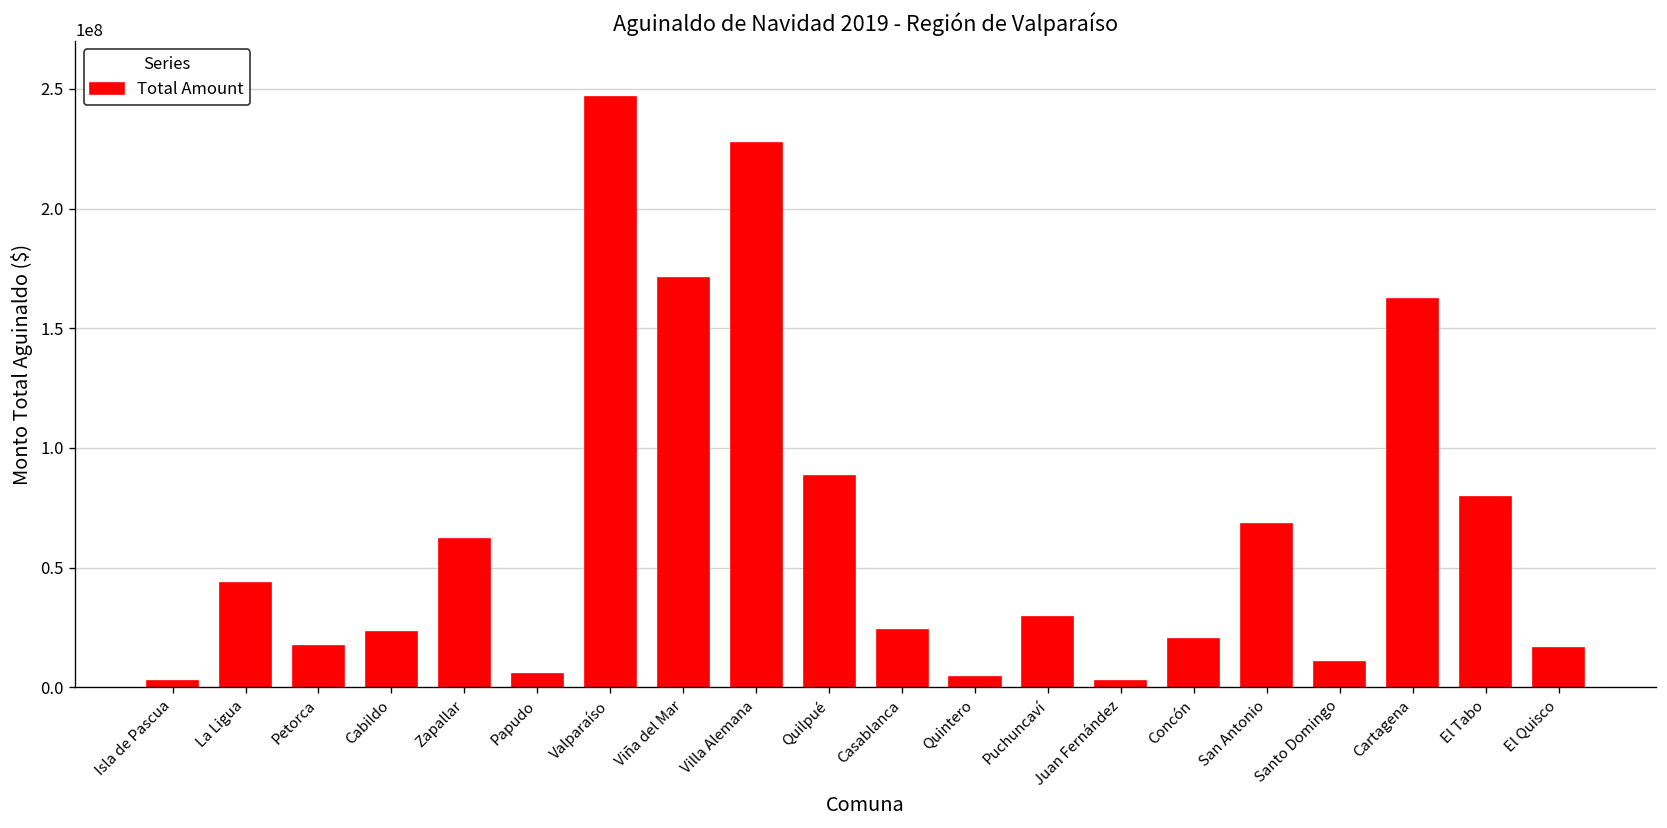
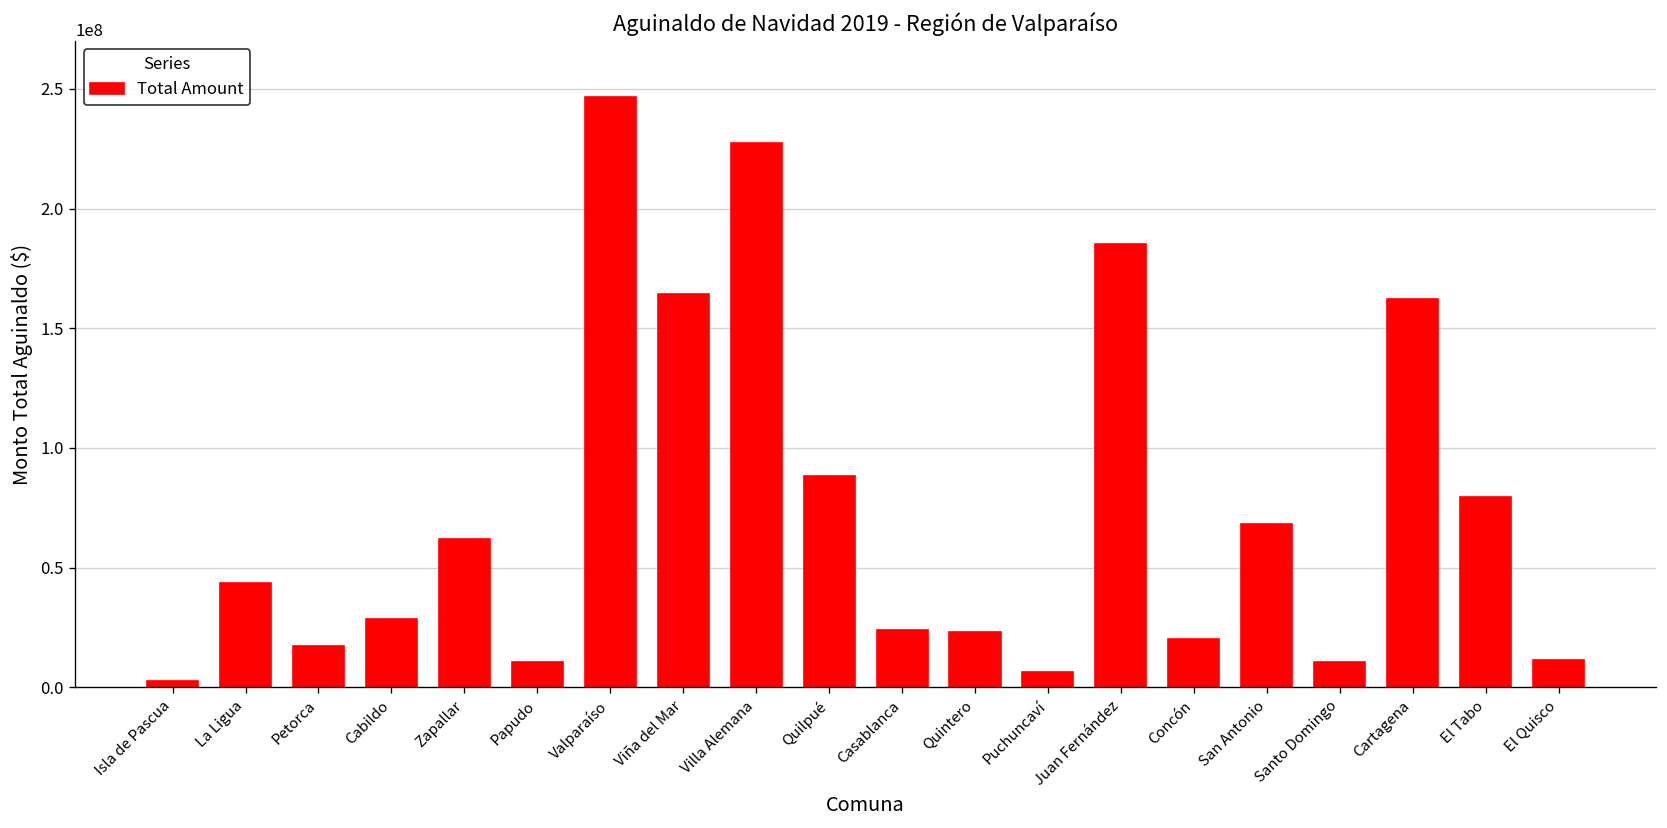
Cabildo: 23000000 -> 29000000
Papudo: 6000000 -> 10000000
Viña del Mar: 171000000 -> 164000000
Quintero: 4000000 -> 23000000
Puchuncaví: 29000000 -> 6000000
Juan Fernández: 3000000 -> 185000000
El Quisco: 17000000 -> 11000000
